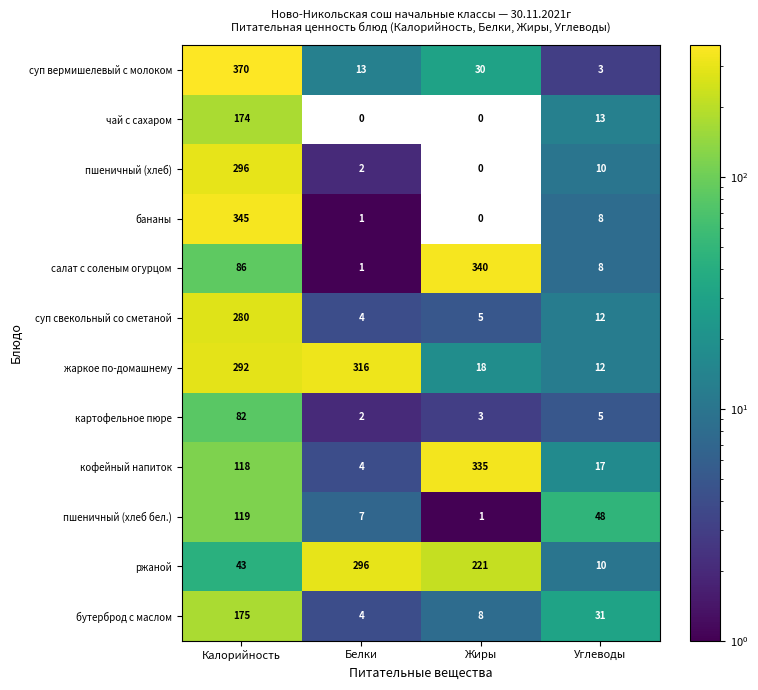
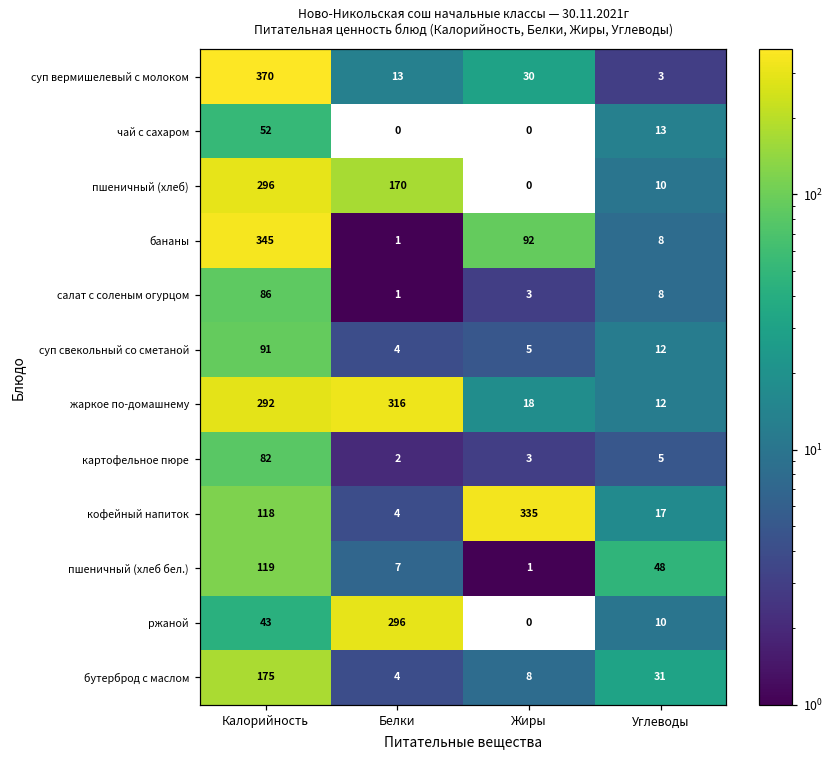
чай с сахаром, Калорийность: 174 -> 52
пшеничный (хлеб), Белки: 2 -> 170
бананы, Жиры: 0 -> 92
салат с соленым огурцом, Жиры: 340 -> 3
суп свекольный со сметаной, Калорийность: 280 -> 91
ржаной, Жиры: 221 -> 0
